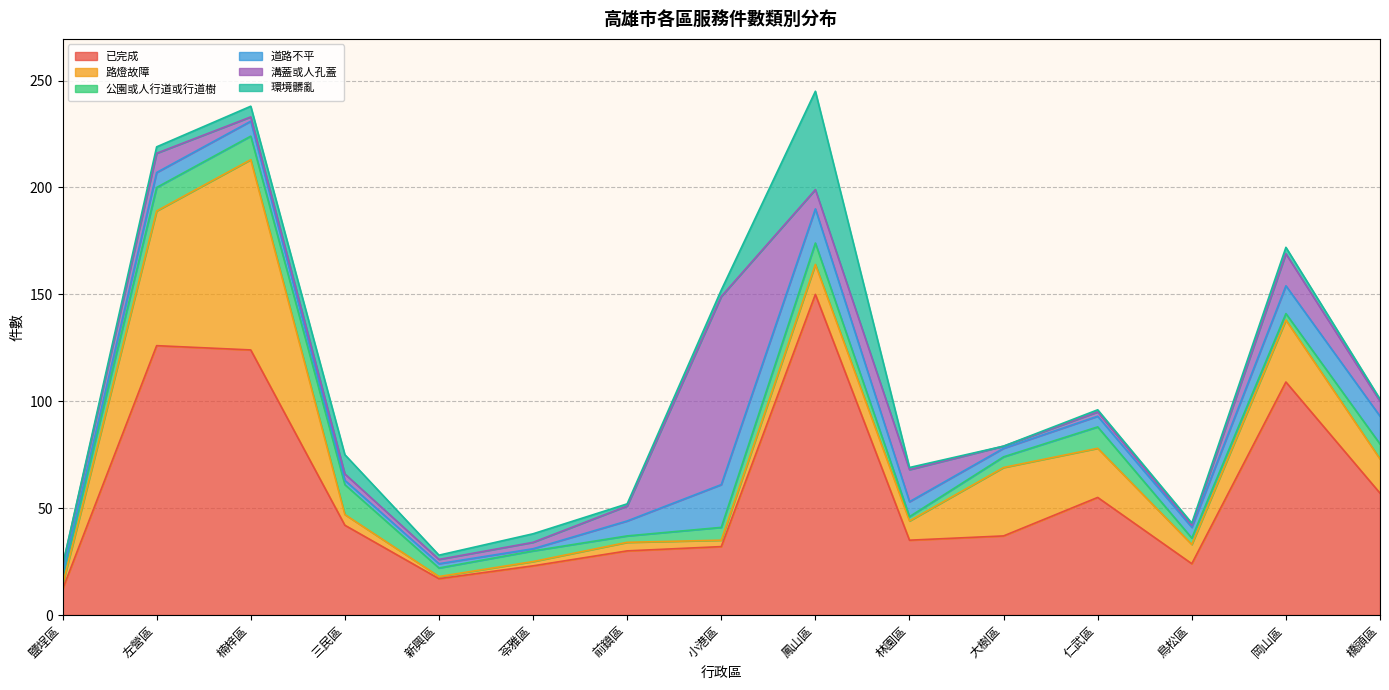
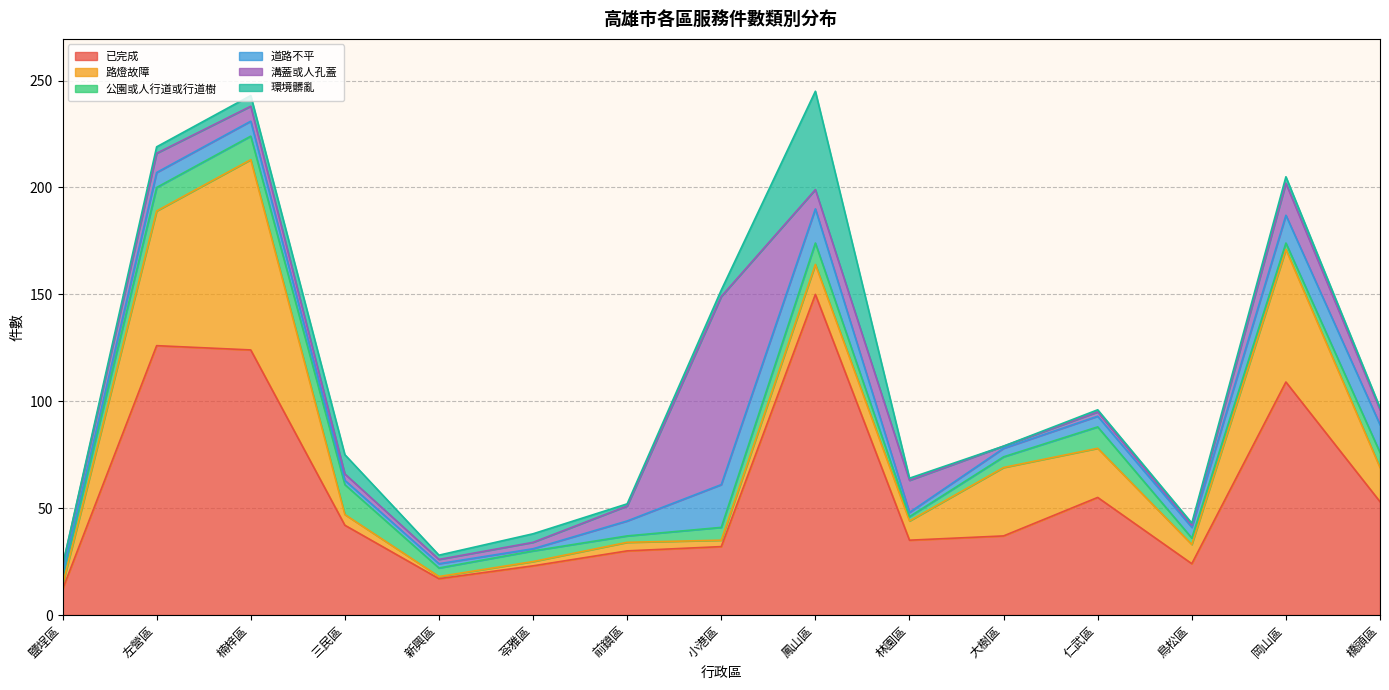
溝蓋或人孔蓋, 楠梓區: 2 -> 7
道路不平, 林園區: 7 -> 2
路燈故障, 岡山區: 29 -> 62
已完成, 橋頭區: 57 -> 53
